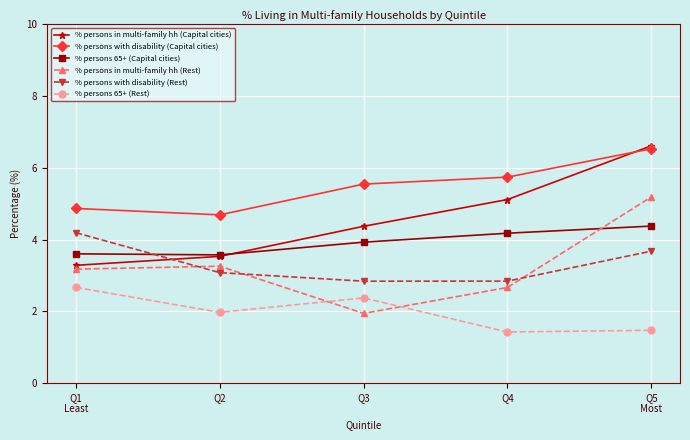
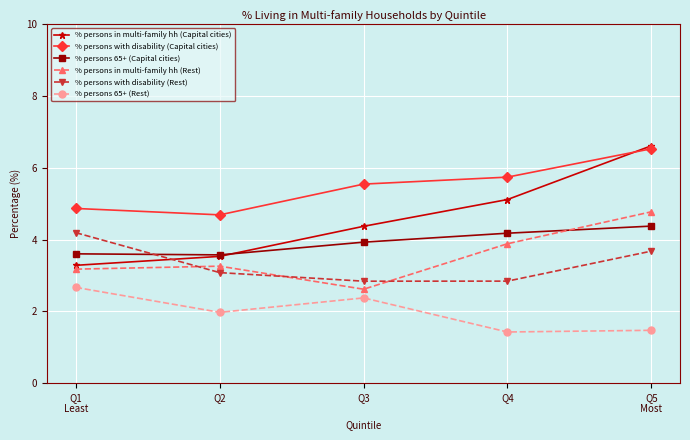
% persons in multi-family hh (Rest), Q3: 1.9 -> 2.6
% persons in multi-family hh (Rest), Q4: 2.7 -> 3.9
% persons in multi-family hh (Rest), Q5 Most: 5.2 -> 4.8
